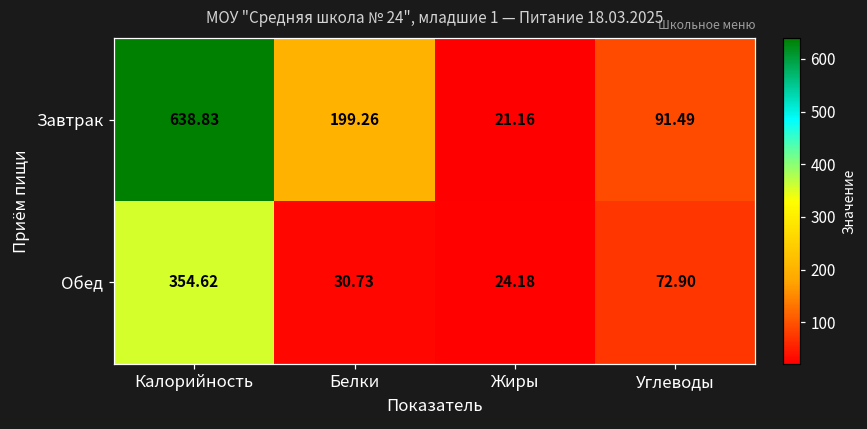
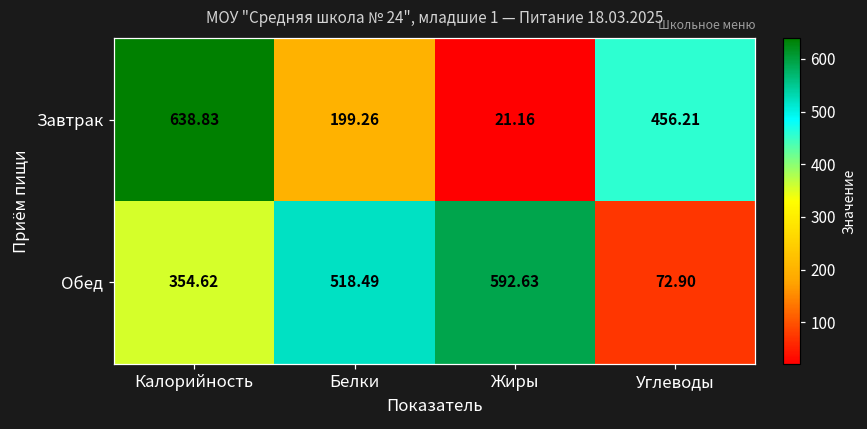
Завтрак, Углеводы: 91.49 -> 456.21
Обед, Белки: 30.73 -> 518.49
Обед, Жиры: 24.18 -> 592.63
